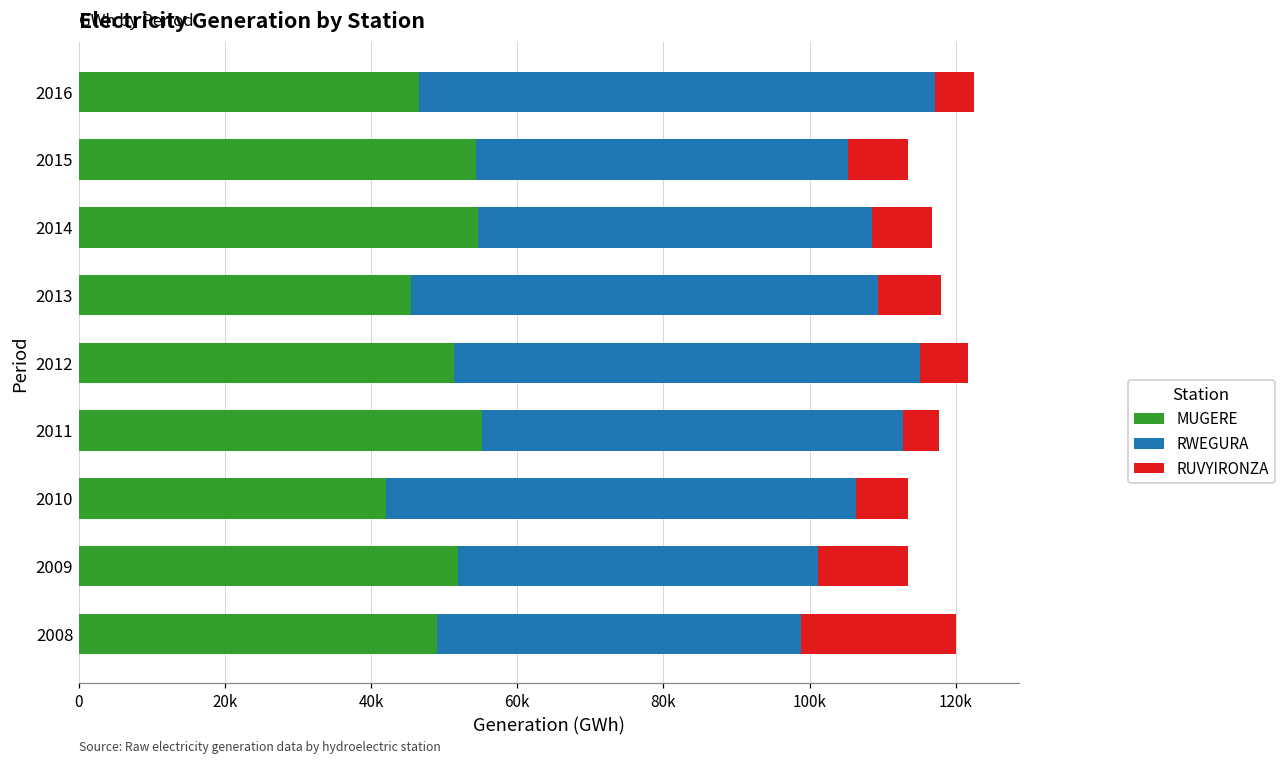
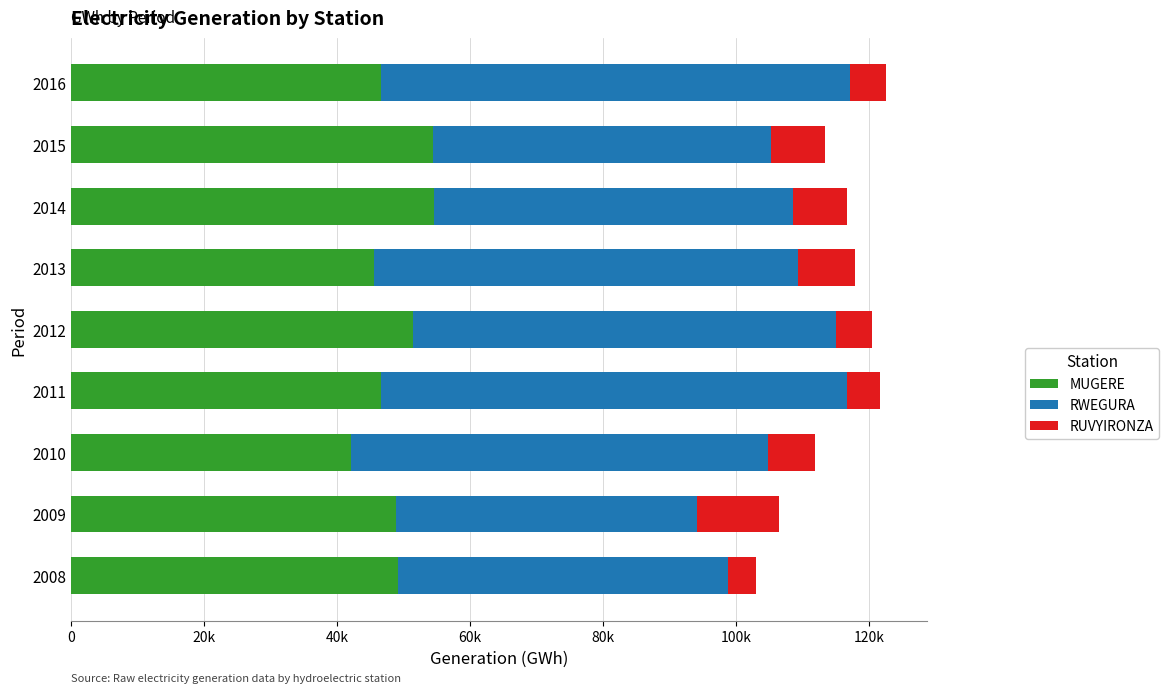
RUVYIRONZA, 2012: 7000 -> 5000
MUGERE, 2011: 55000 -> 47000
RWEGURA, 2011: 58000 -> 70000
RWEGURA, 2010: 64000 -> 63000
MUGERE, 2009: 52000 -> 49000
RWEGURA, 2009: 49000 -> 45000
RUVYIRONZA, 2008: 21000 -> 4000
